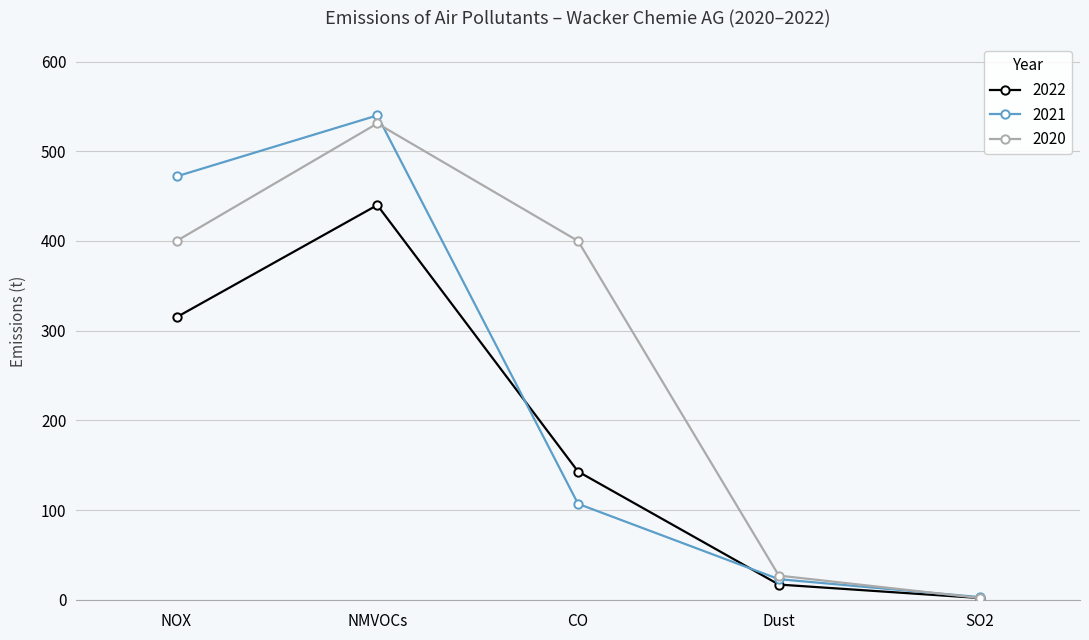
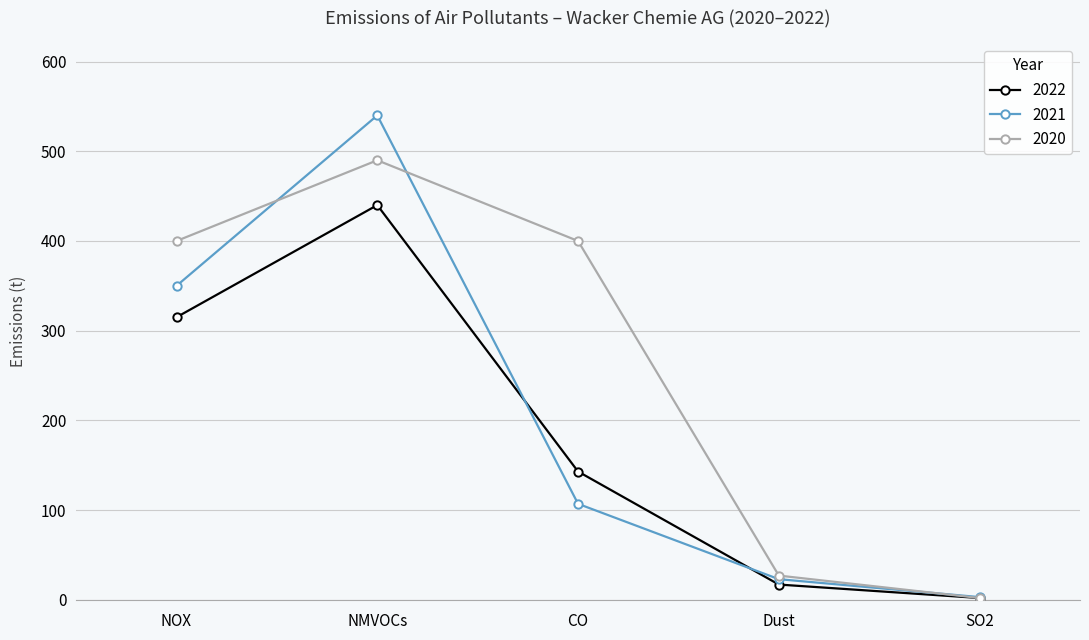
2021, NOX: 470 -> 350
2020, NMVOCs: 530 -> 490
